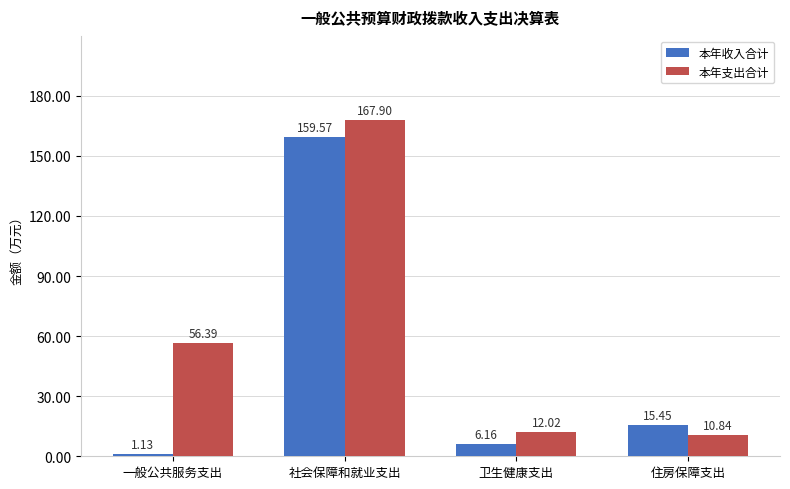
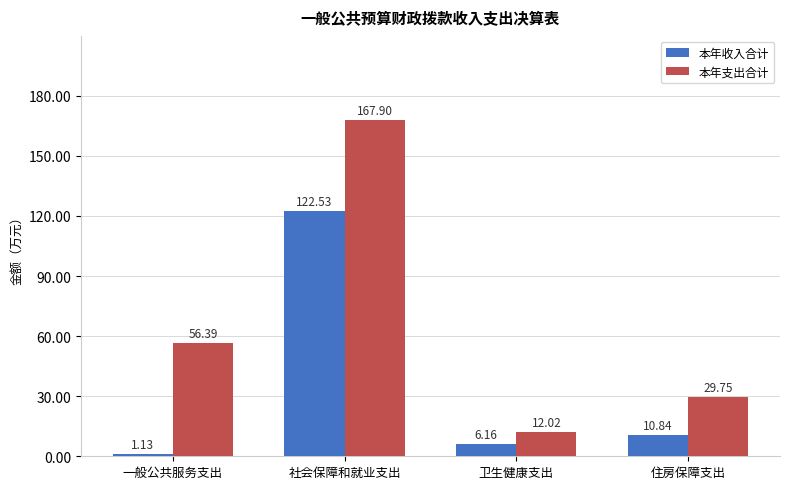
本年收入合计, 社会保障和就业支出: 159.57 -> 122.53
本年收入合计, 住房保障支出: 15.45 -> 10.84
本年支出合计, 住房保障支出: 10.84 -> 29.75
